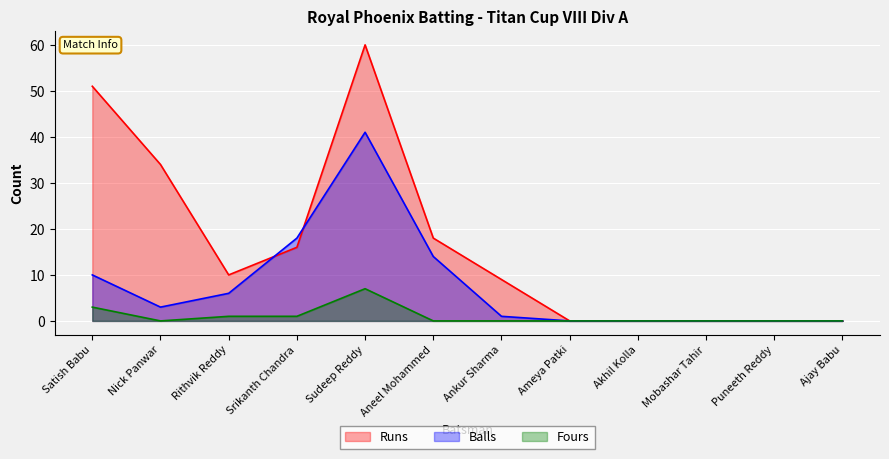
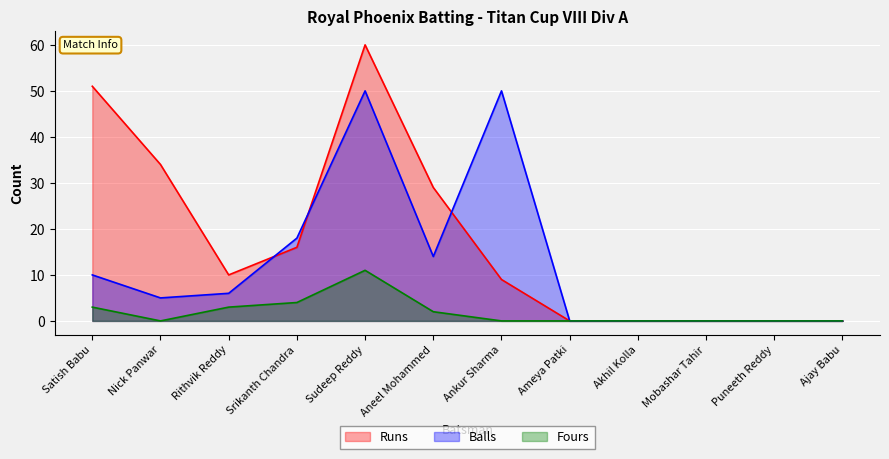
Balls, Nick Panwar: 3 -> 5
Fours, Rithvik Reddy: 1 -> 3
Fours, Srikanth Chandra: 1 -> 4
Balls, Sudeep Reddy: 41 -> 50
Fours, Sudeep Reddy: 7 -> 11
Runs, Aneel Mohammed: 18 -> 29
Fours, Aneel Mohammed: 0 -> 2
Balls, Ankur Sharma: 1 -> 50
